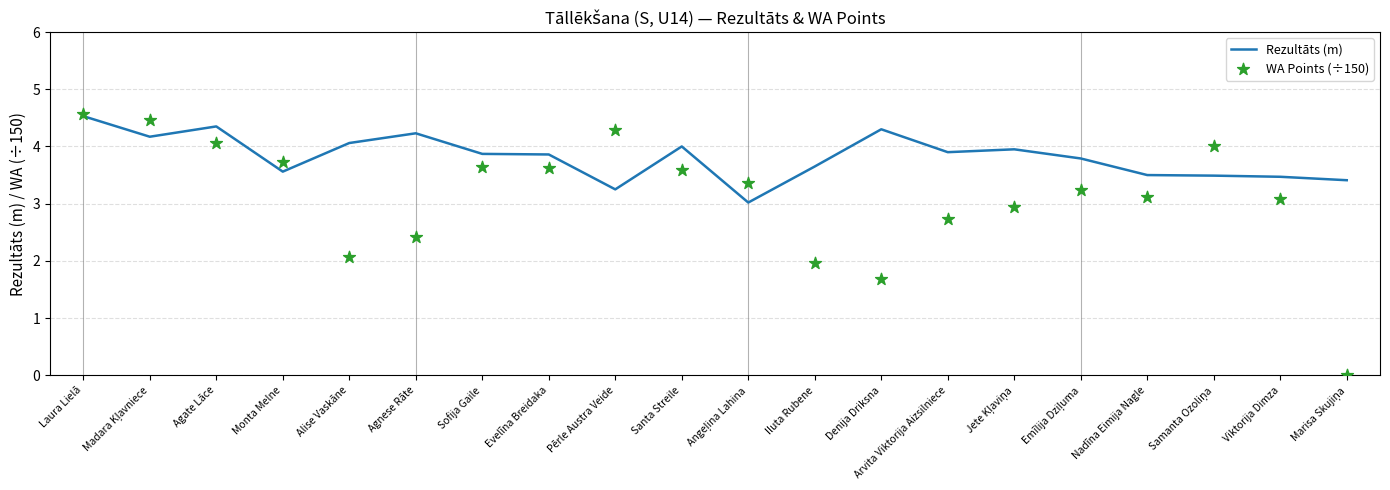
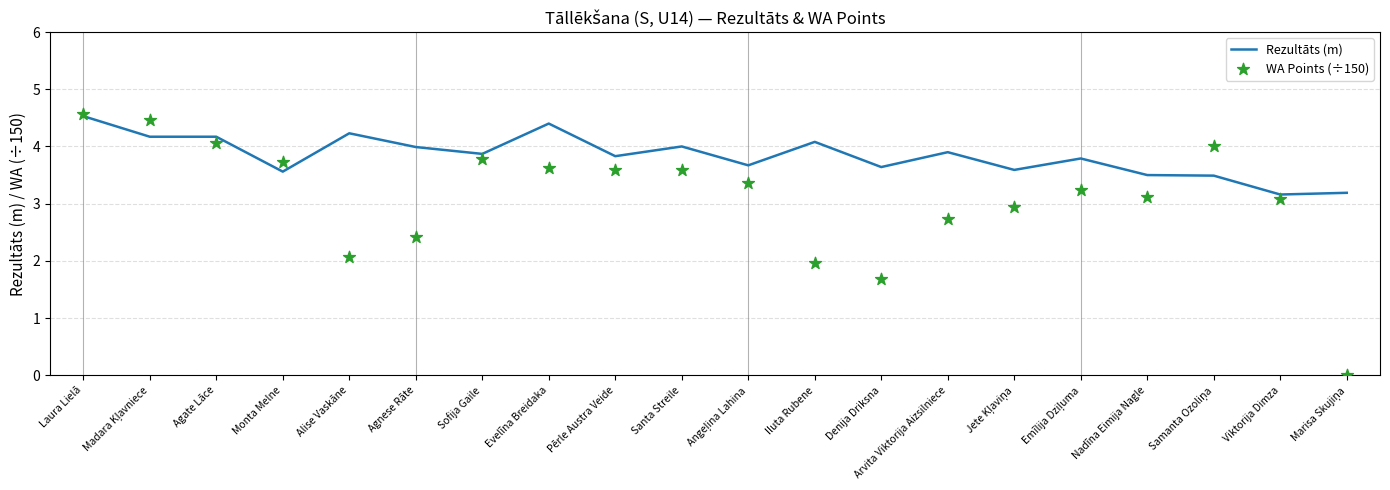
Rezultāts (m), Agate Lāce: 4.4 -> 4.2
Rezultāts (m), Alise Vaskāne: 4.1 -> 4.2
Rezultāts (m), Agnese Rāte: 4.2 -> 4.0
WA Points (÷150), Sofija Gaile: 3.6 -> 3.8
Rezultāts (m), Evelīna Breidaka: 3.9 -> 4.4
Rezultāts (m), Pērle Austra Veide: 3.3 -> 3.8
WA Points (÷150), Pērle Austra Veide: 4.3 -> 3.6
Rezultāts (m), Angeļina Lahina: 3.0 -> 3.7
Rezultāts (m), Iluta Rubene: 3.7 -> 4.1
Rezultāts (m), Denija Driksna: 4.3 -> 3.6
Rezultāts (m), Jete Kļaviņa: 4.0 -> 3.6
Rezultāts (m), Viktorija Dimza: 3.5 -> 3.2
Rezultāts (m), Marisa Skujiņa: 3.4 -> 3.2
